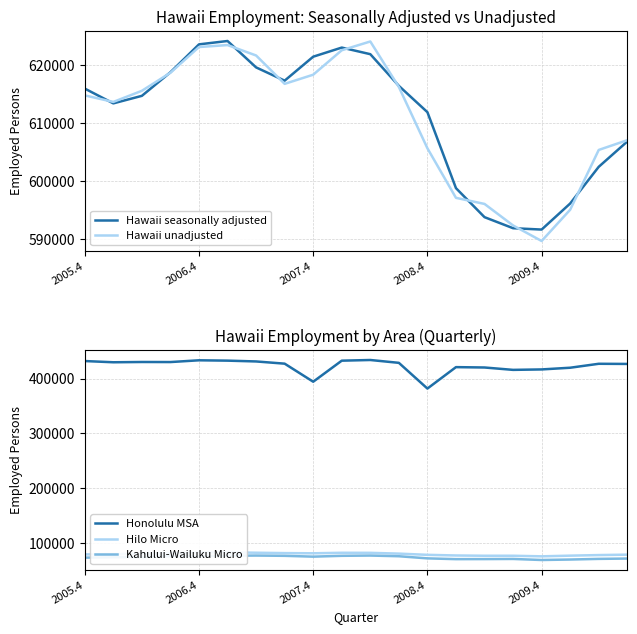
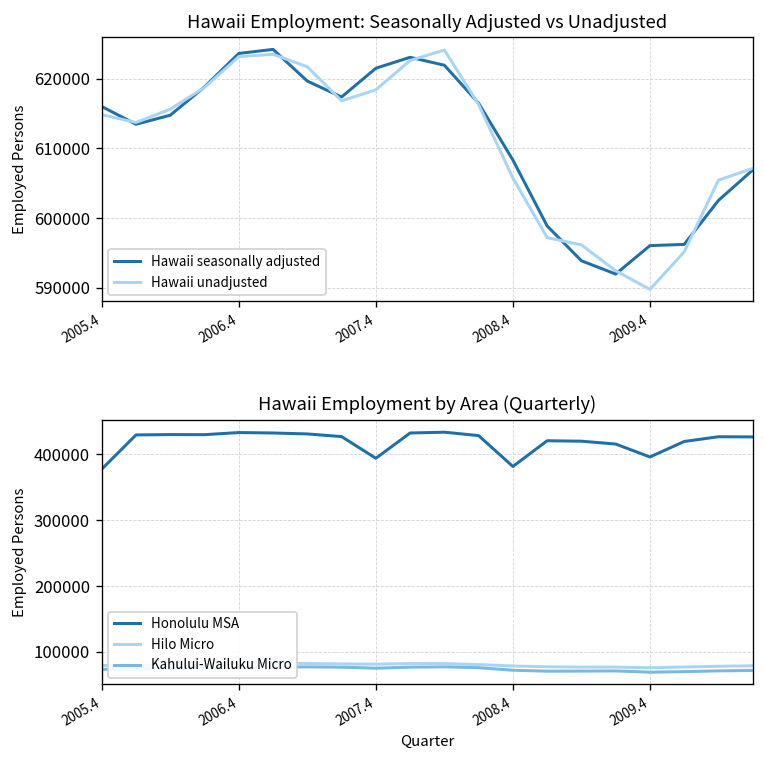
Hawaii Employment: Seasonally Adjusted vs Unadjusted, Hawaii seasonally adjusted, 2008.4: 612000 -> 608000
Hawaii Employment: Seasonally Adjusted vs Unadjusted, Hawaii seasonally adjusted, 2009.4: 592000 -> 596000
Hawaii Employment by Area (Quarterly), Honolulu MSA, 2005.4: 430000 -> 380000
Hawaii Employment by Area (Quarterly), Honolulu MSA, 2009.4: 420000 -> 400000
